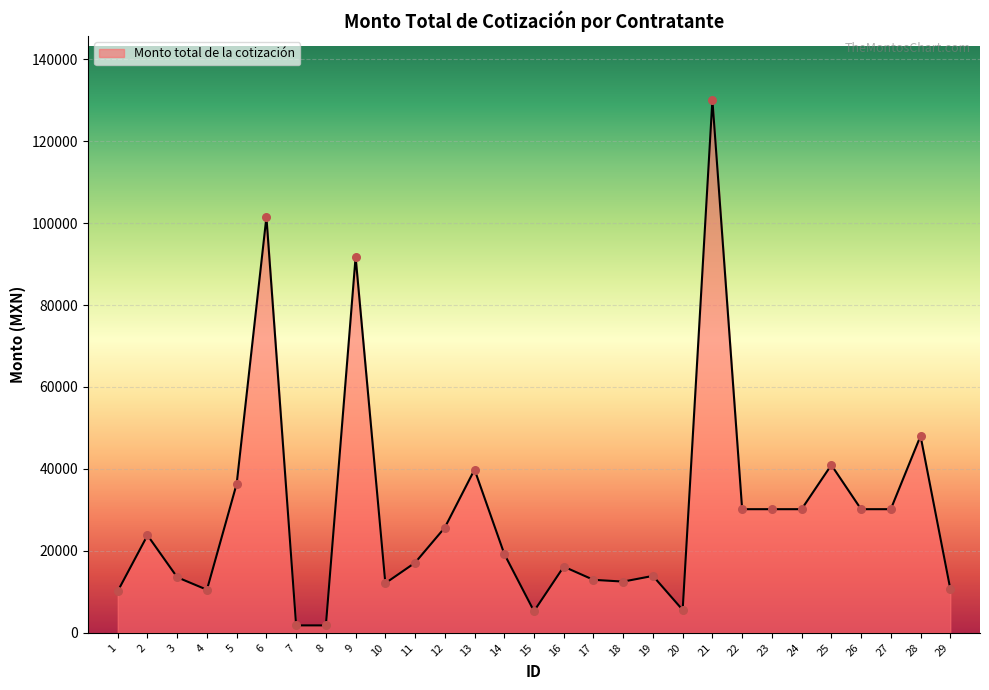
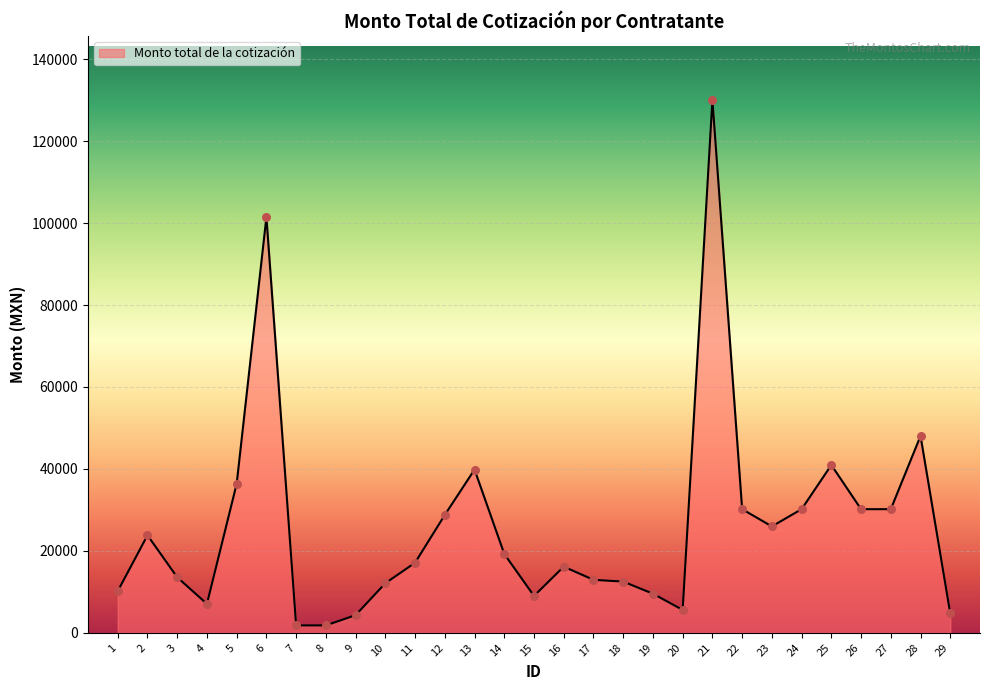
4: 11000 -> 7000
9: 92000 -> 4000
12: 26000 -> 29000
15: 5000 -> 9000
19: 14000 -> 10000
23: 30000 -> 26000
29: 11000 -> 5000
